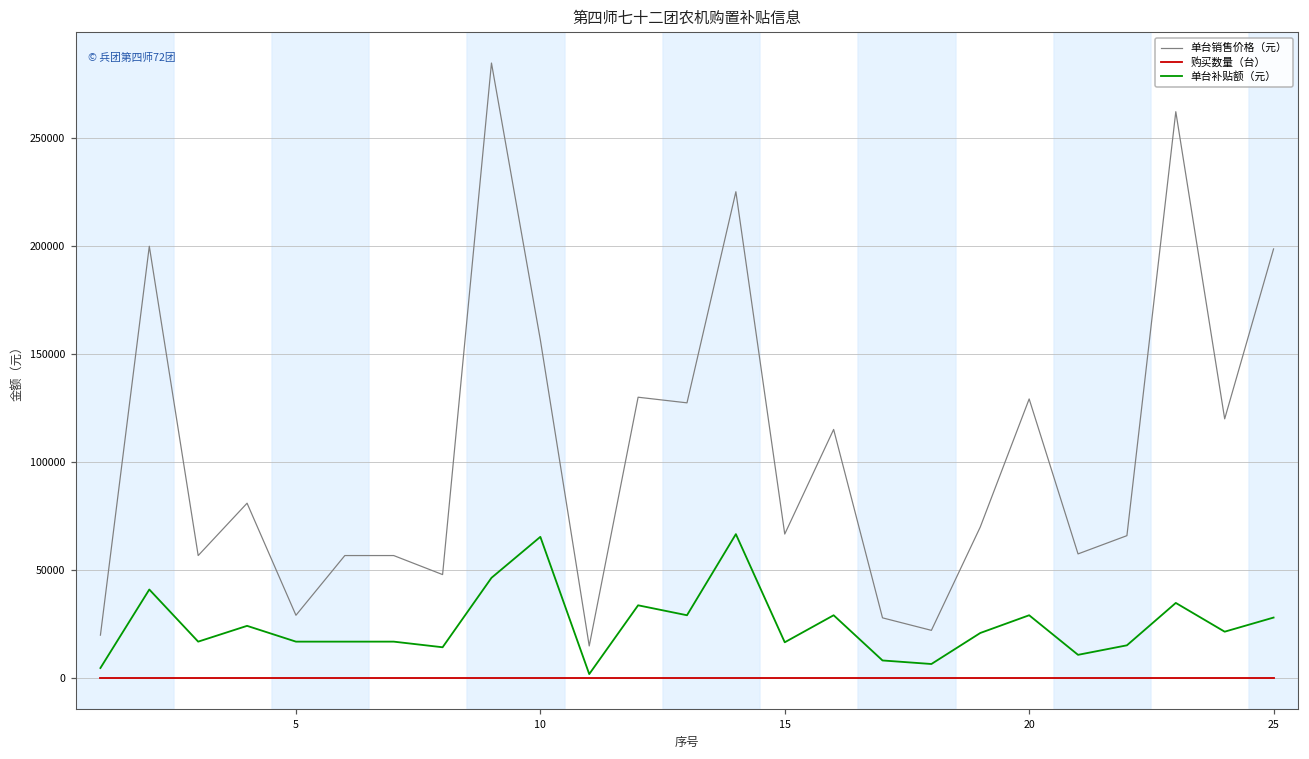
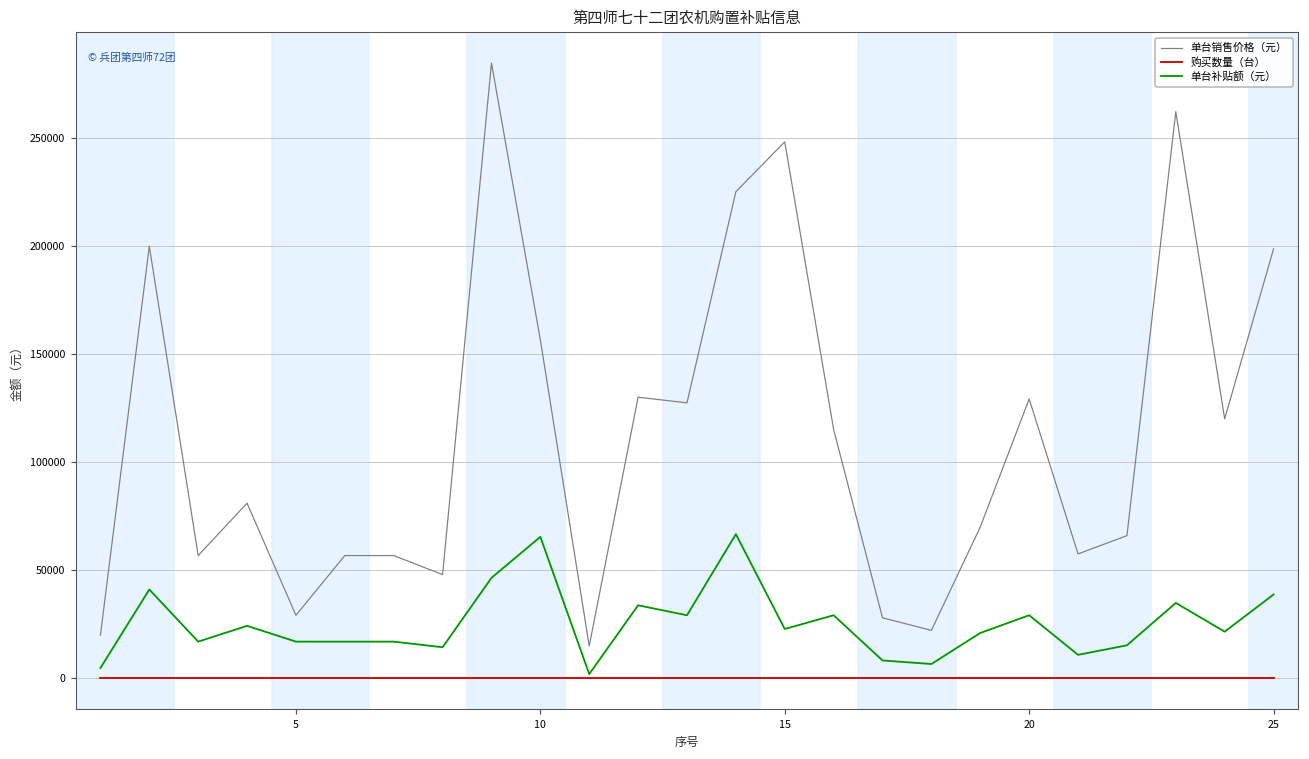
单台销售价格（元）, 15: 67000 -> 248000
单台补贴额（元）, 15: 17000 -> 23000
单台补贴额（元）, 25: 28000 -> 39000
